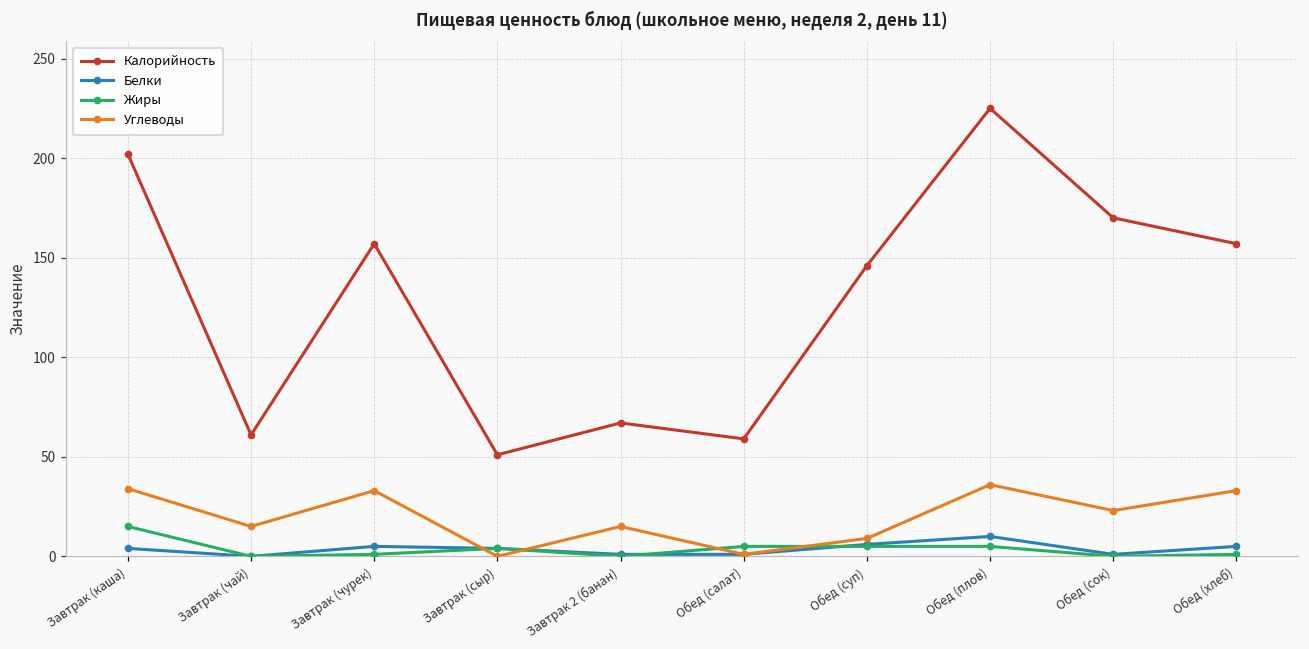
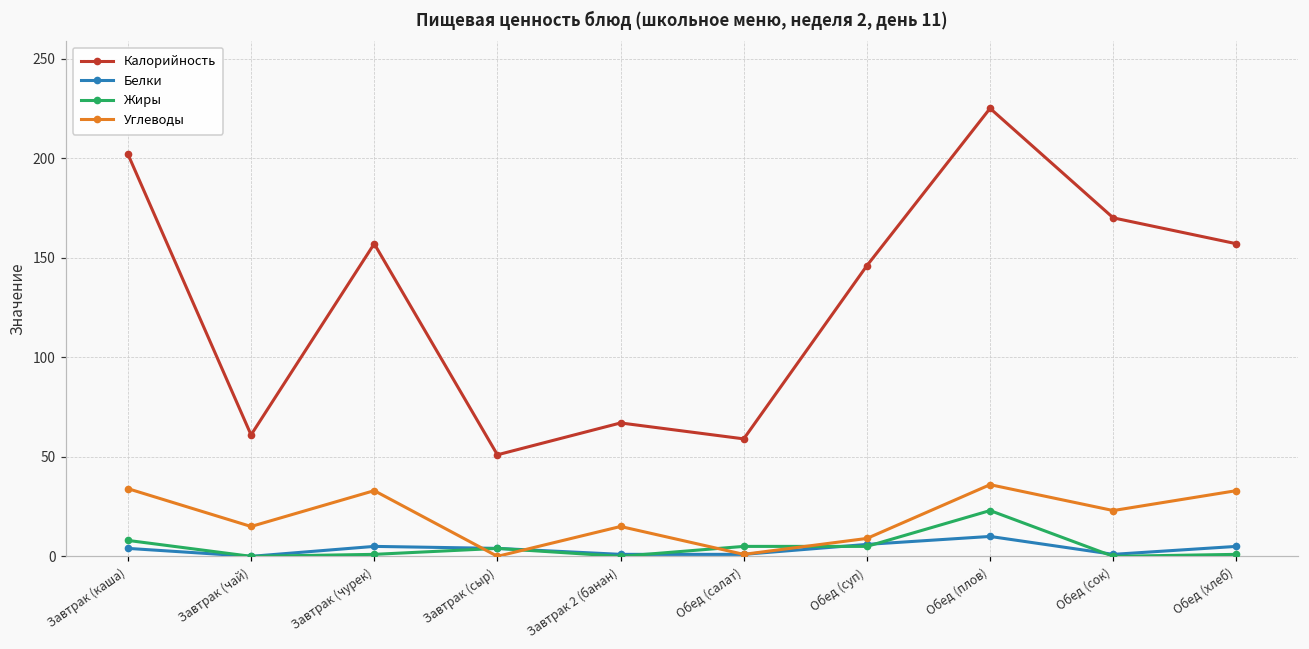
Жиры, Завтрак (каша): 15 -> 8
Жиры, Обед (плов): 5 -> 23
